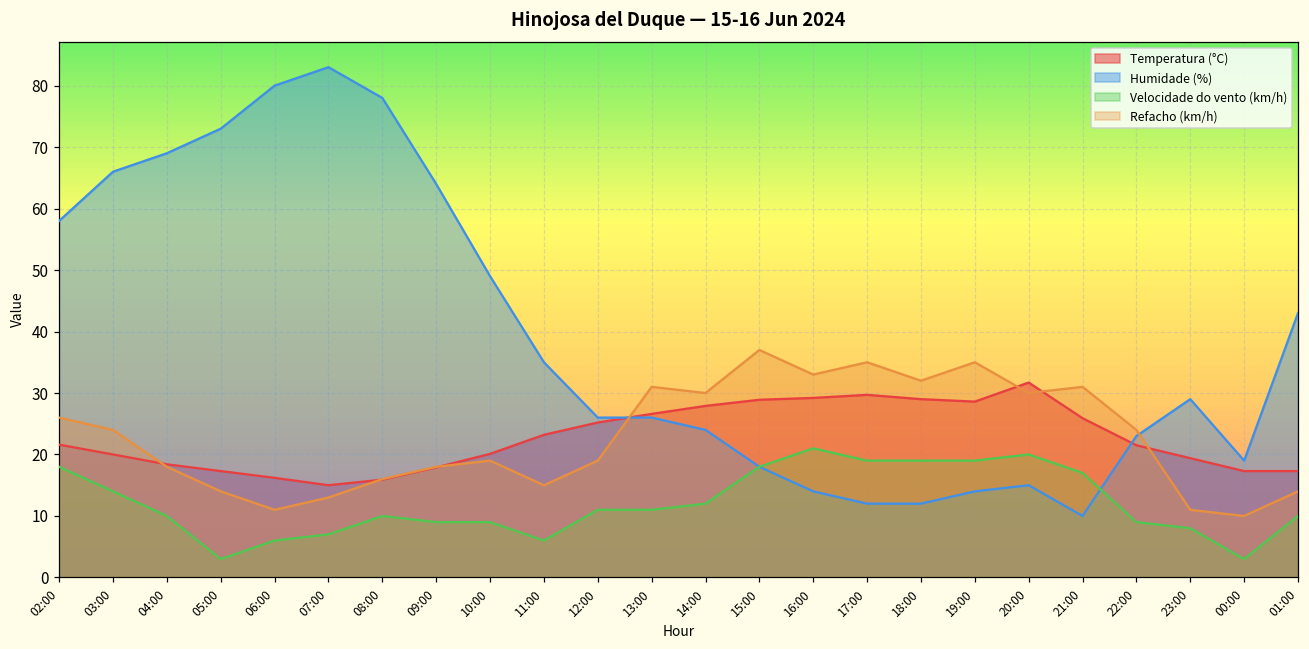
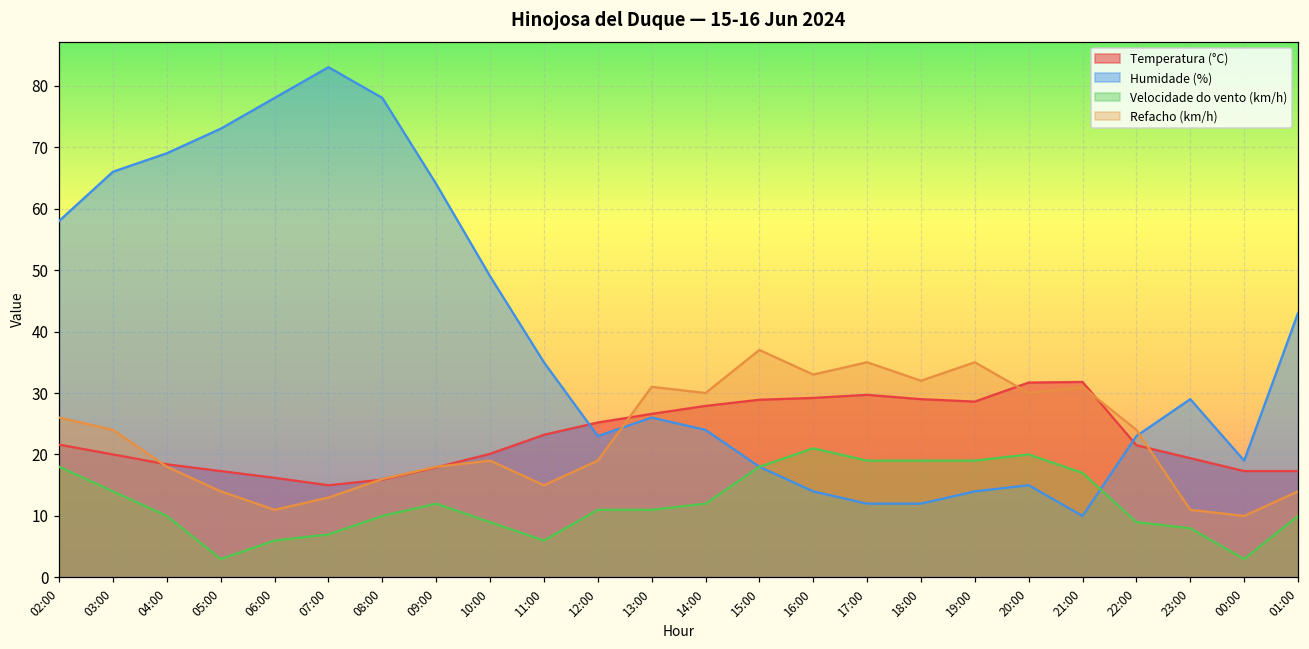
Humidade (%), 06:00: 80 -> 78
Velocidade do vento (km/h), 09:00: 9 -> 12
Humidade (%), 12:00: 26 -> 23
Temperatura (°C), 21:00: 26 -> 32
